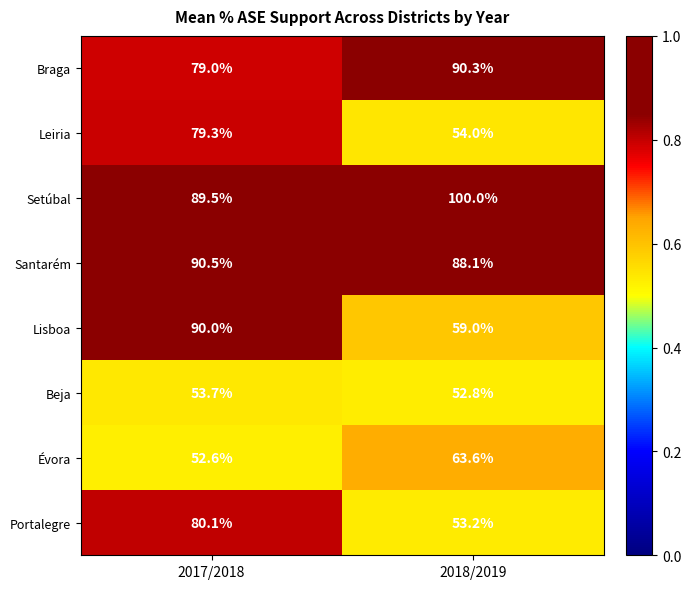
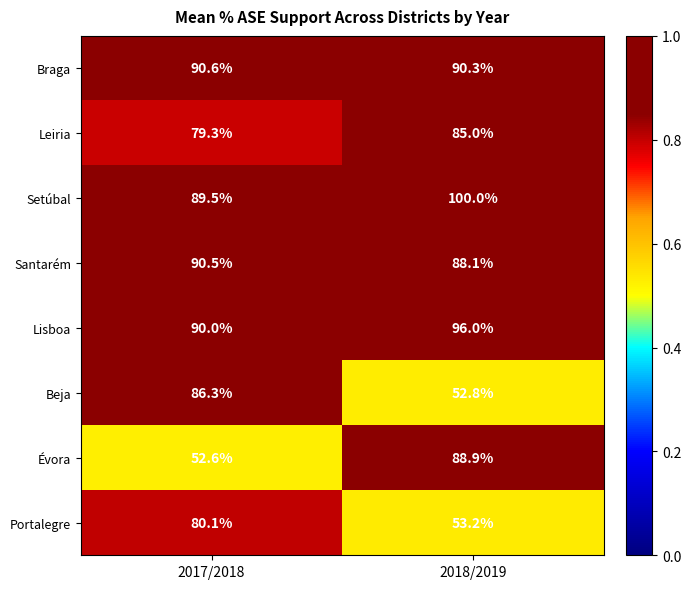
Braga, 2017/2018: 79.0% -> 90.6%
Leiria, 2018/2019: 54.0% -> 85.0%
Lisboa, 2018/2019: 59.0% -> 96.0%
Beja, 2017/2018: 53.7% -> 86.3%
Évora, 2018/2019: 63.6% -> 88.9%
